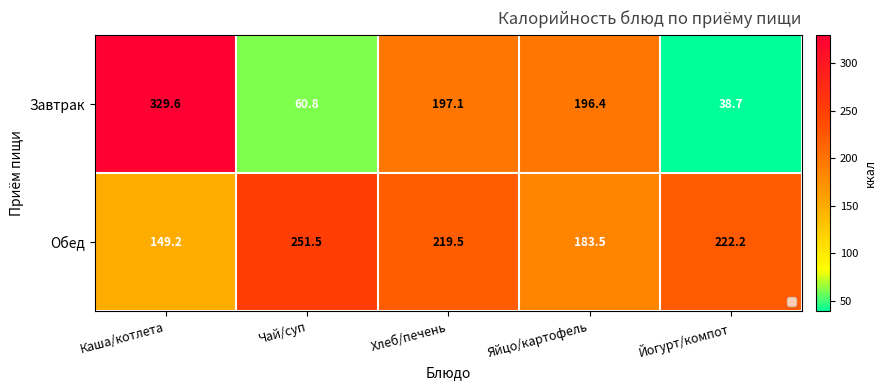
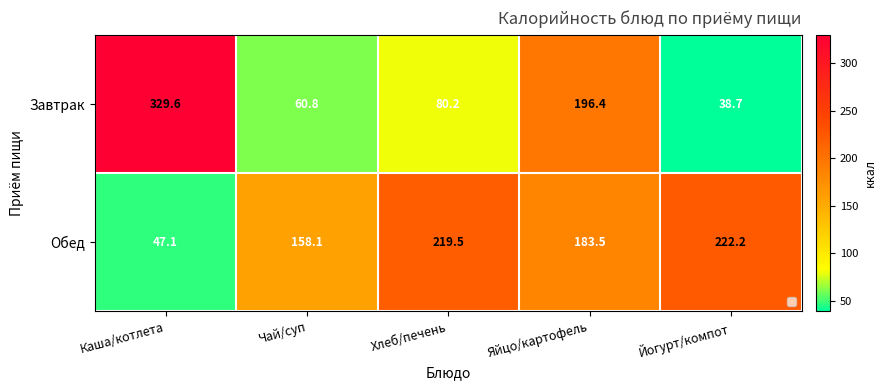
Завтрак, Хлеб/печень: 197.1 -> 80.2
Обед, Каша/котлета: 149.2 -> 47.1
Обед, Чай/суп: 251.5 -> 158.1
